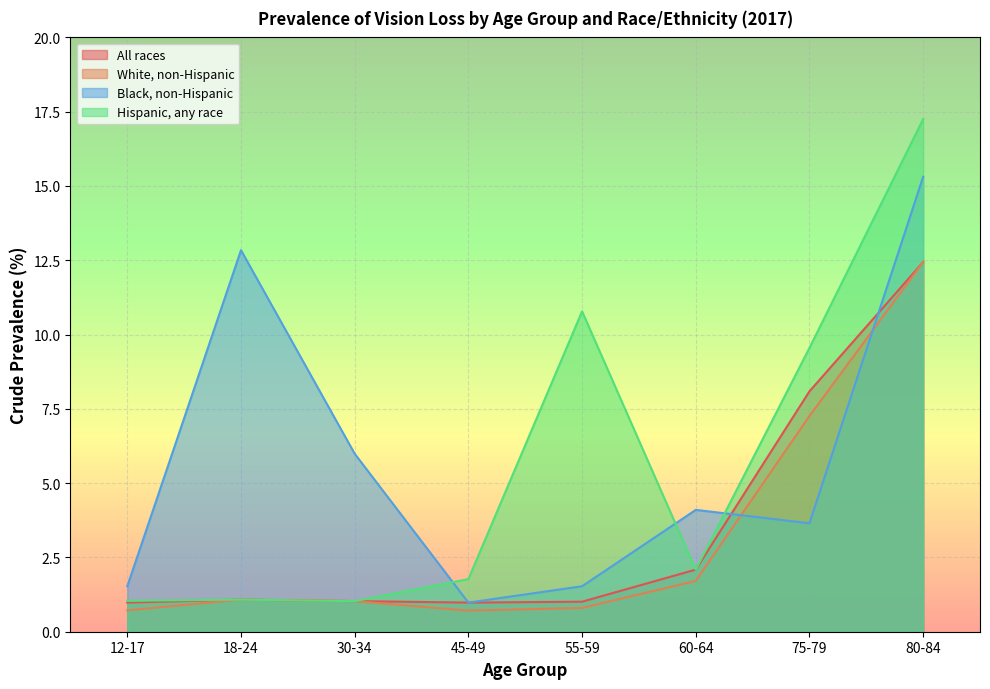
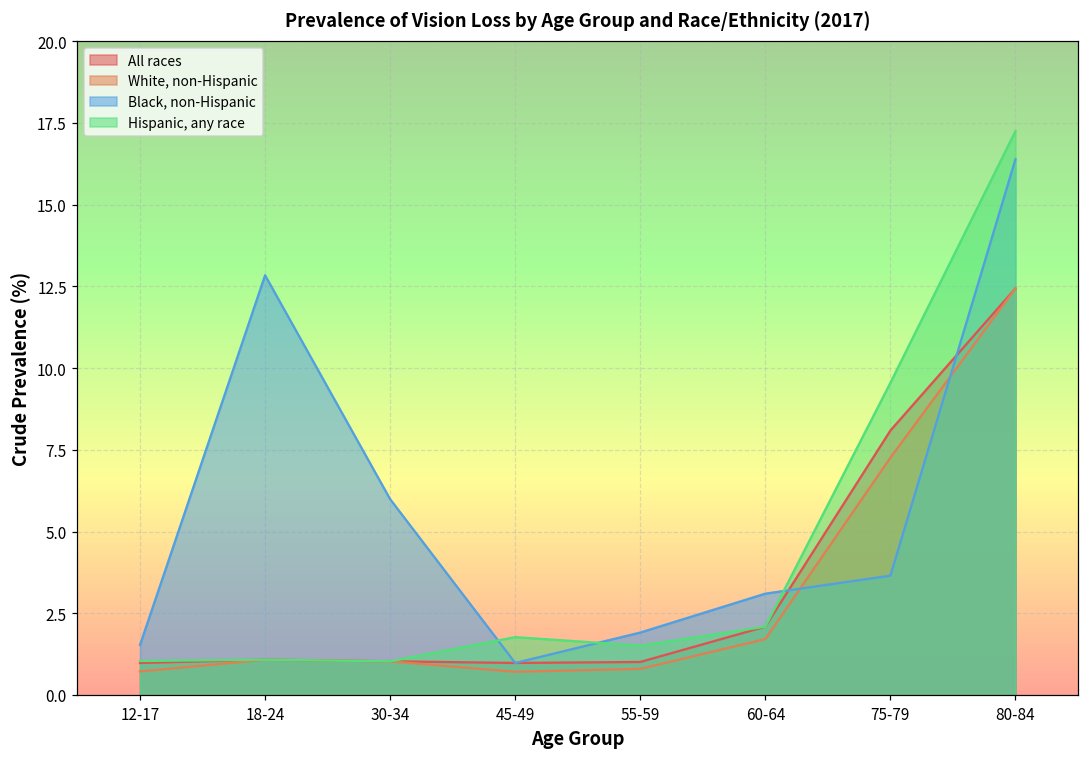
Black, non-Hispanic, 55-59: 1.5 -> 1.9
Hispanic, any race, 55-59: 10.8 -> 1.5
Black, non-Hispanic, 60-64: 4.1 -> 3.1
Black, non-Hispanic, 80-84: 15.3 -> 16.4
